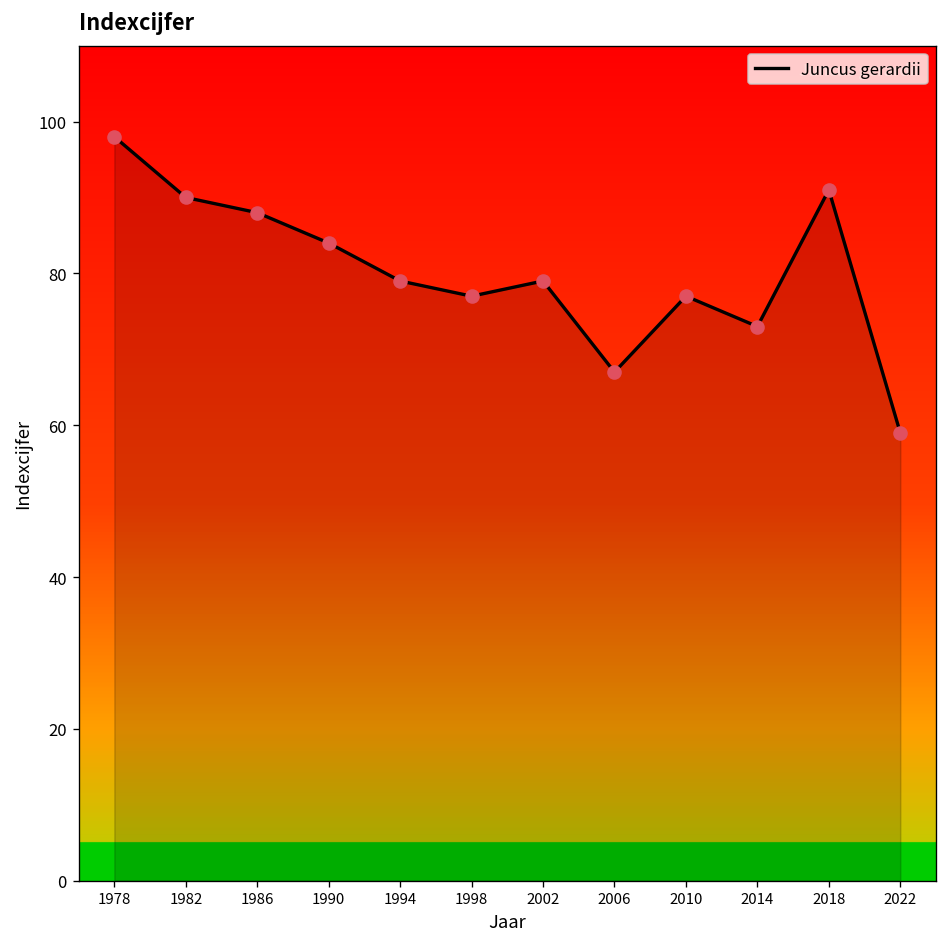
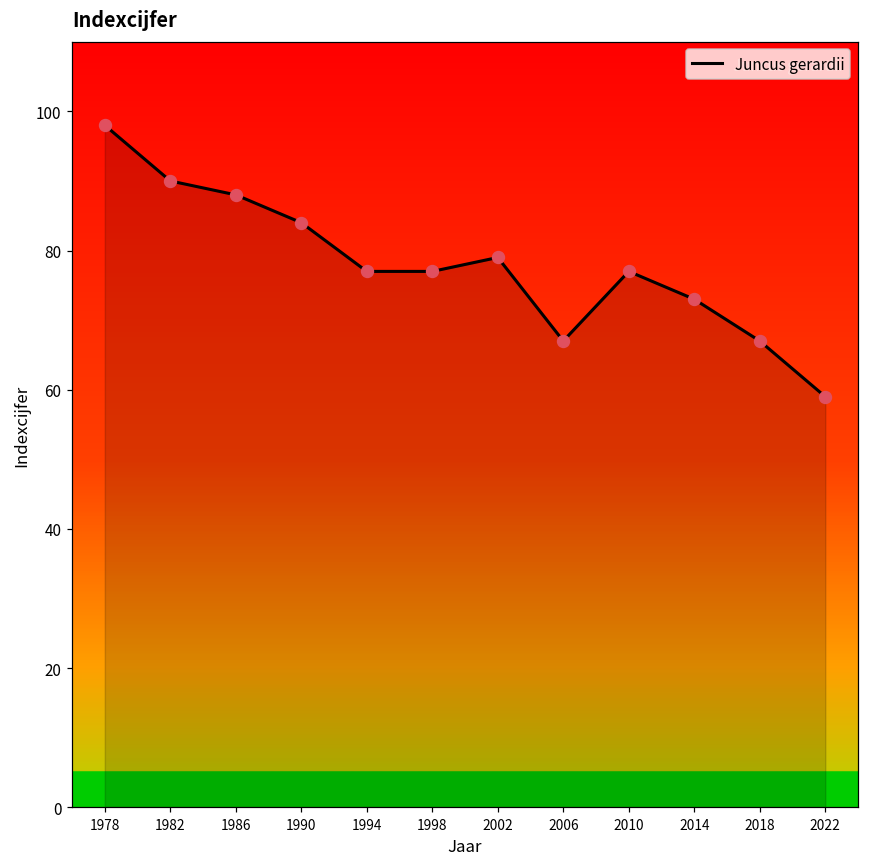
1994: 79 -> 77
2018: 91 -> 67
